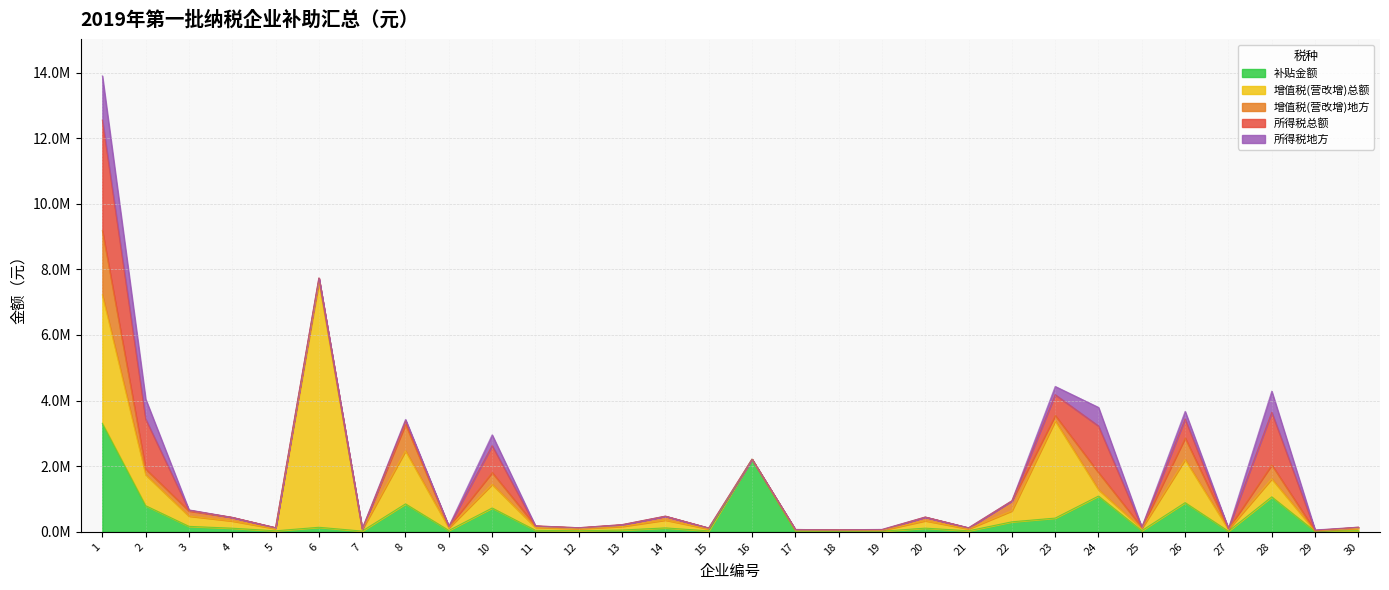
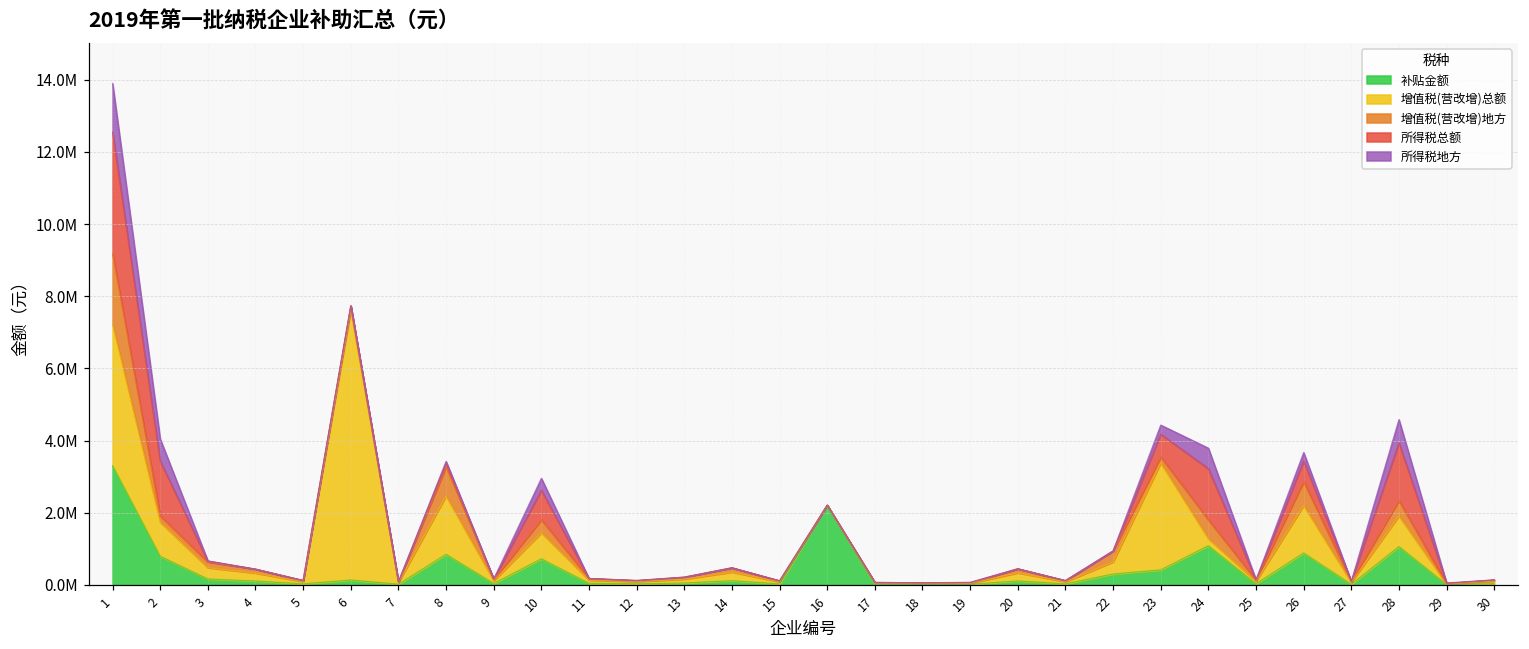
增值税(营改增)总额, 28: 500000 -> 800000
